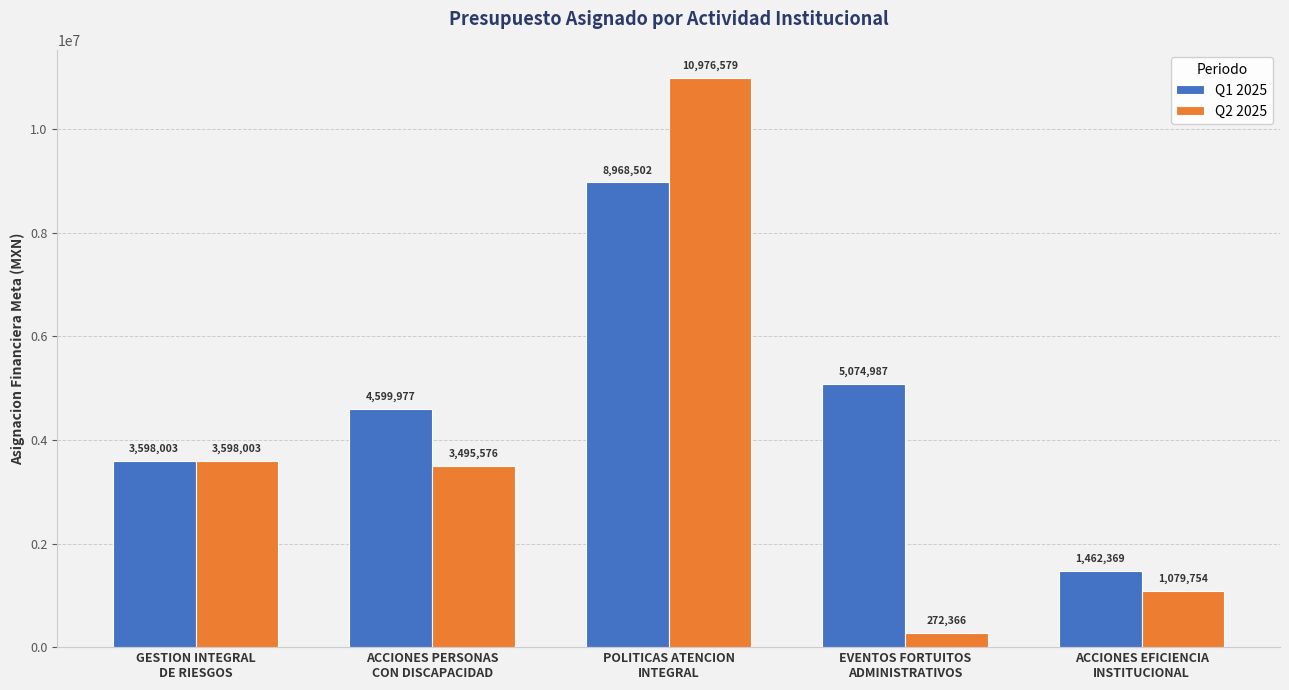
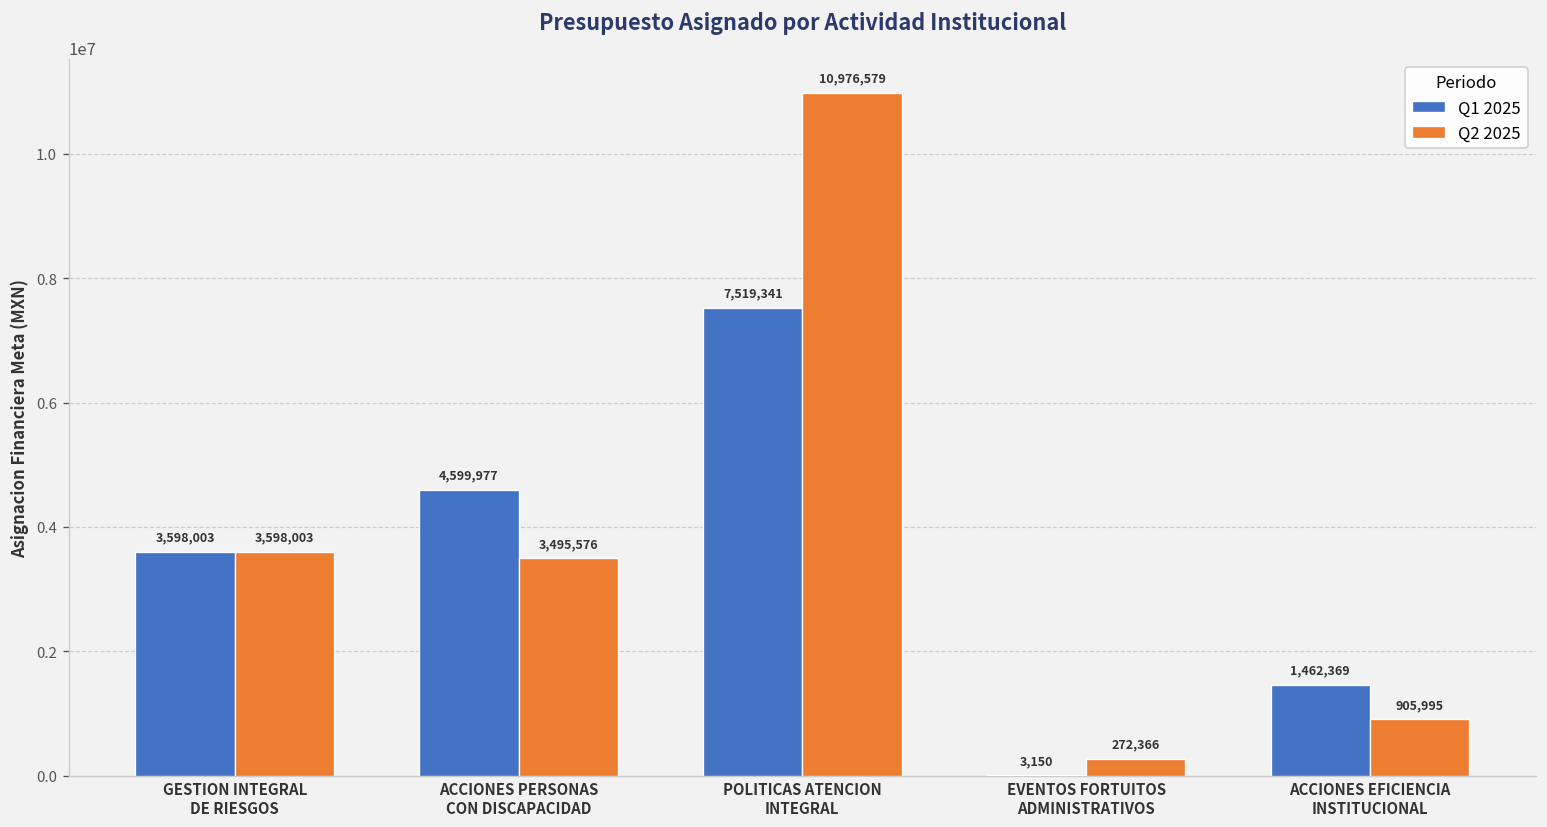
Q1 2025, POLITICAS ATENCION INTEGRAL: 8,968,502 -> 7,519,341
Q1 2025, EVENTOS FORTUITOS ADMINISTRATIVOS: 5,074,987 -> 3,150
Q2 2025, ACCIONES EFICIENCIA INSTITUCIONAL: 1,079,754 -> 905,995
